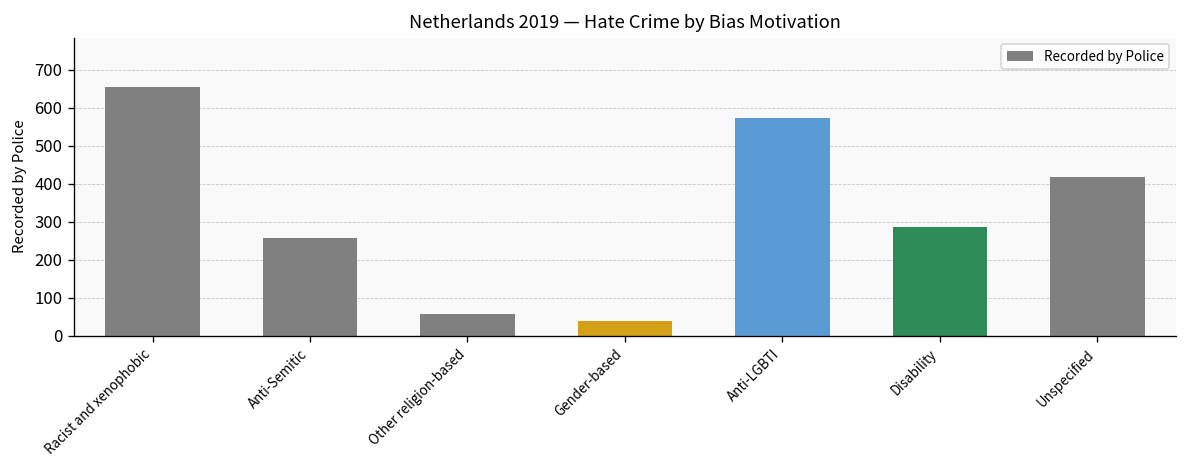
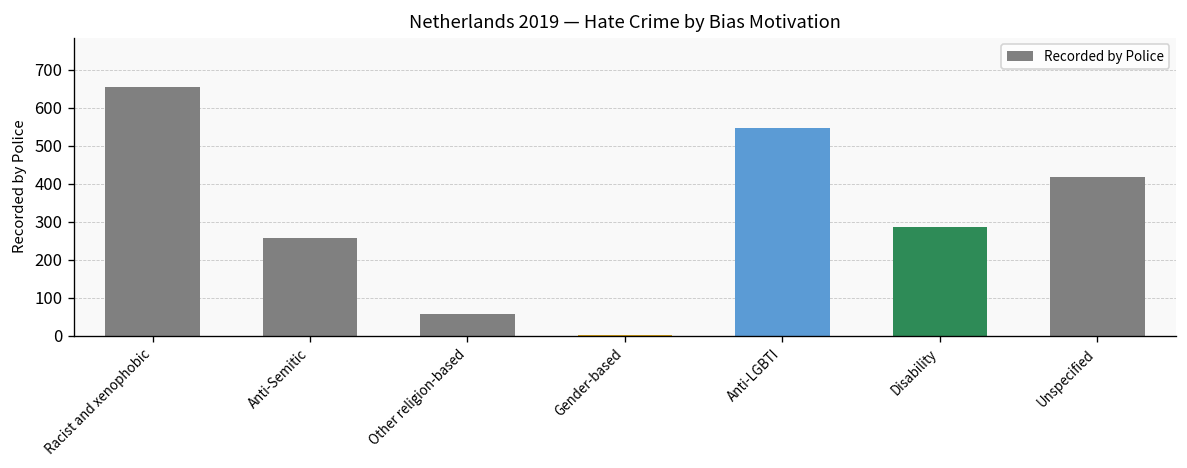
Gender-based: 40 -> 0
Anti-LGBTI: 570 -> 550
